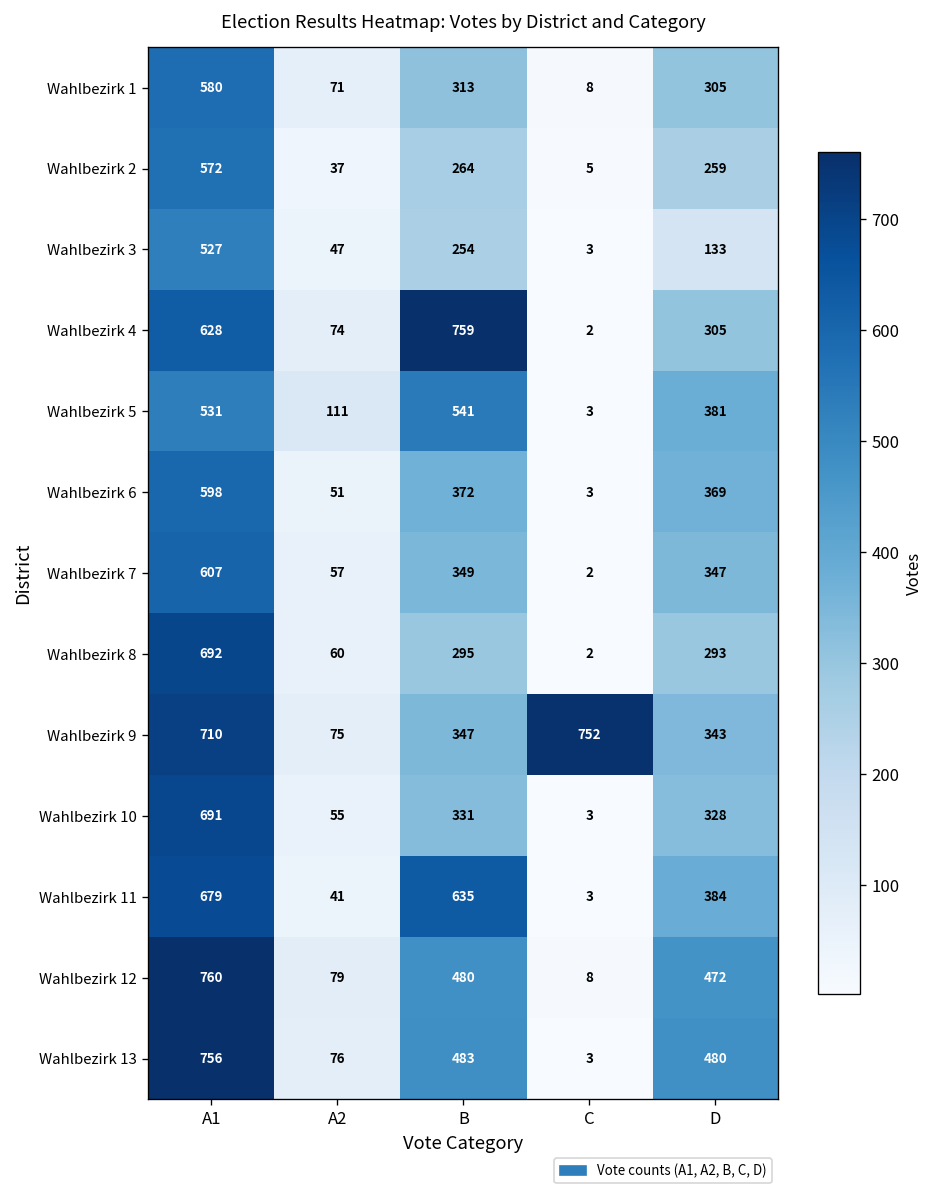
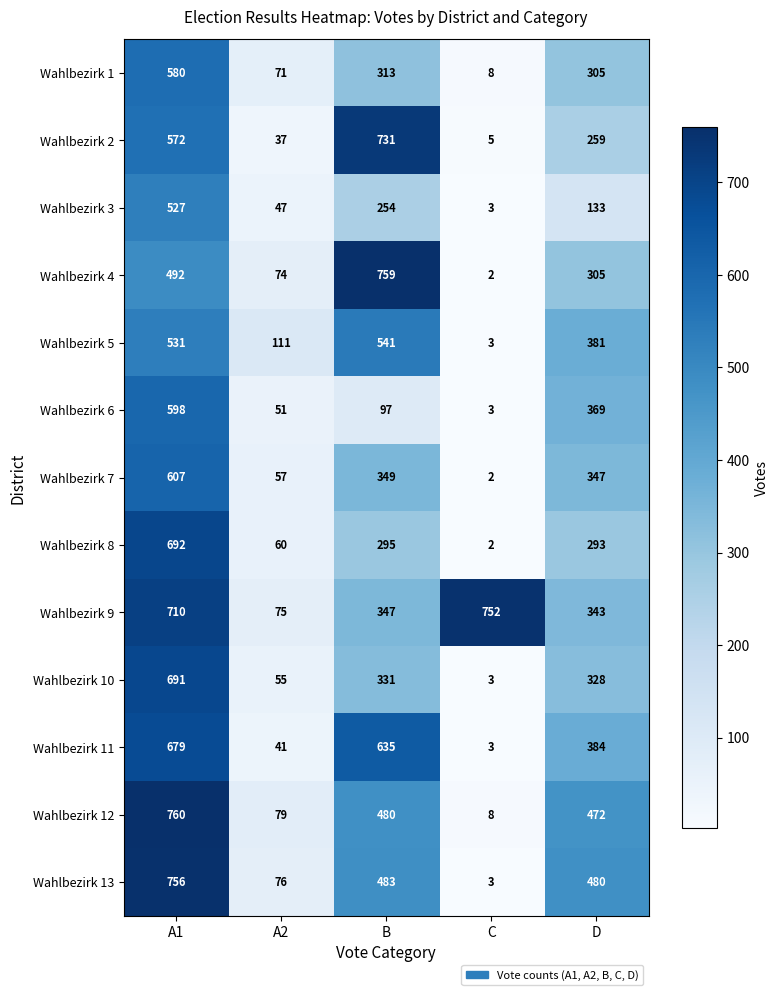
Wahlbezirk 2, B: 264 -> 731
Wahlbezirk 4, A1: 628 -> 492
Wahlbezirk 6, B: 372 -> 97
